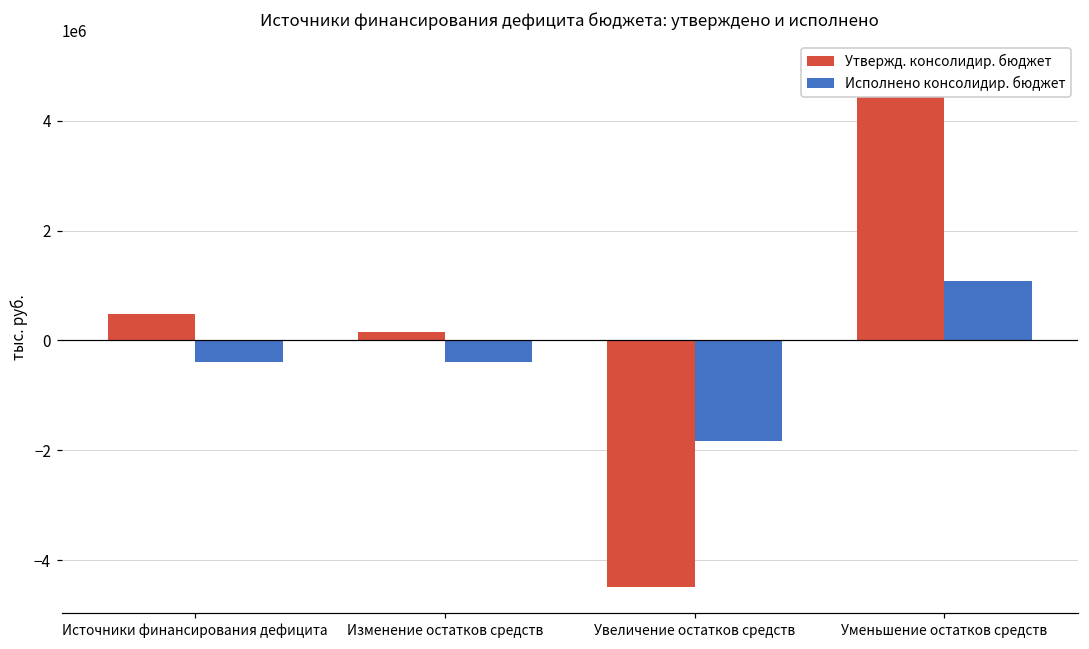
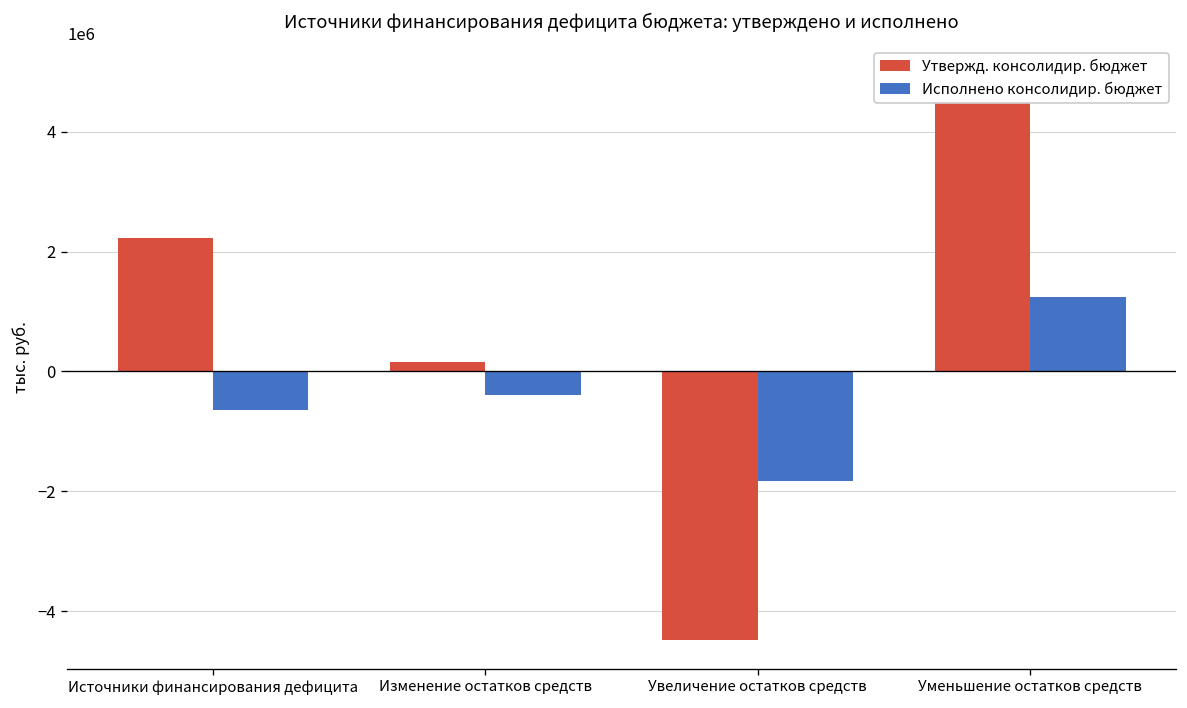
Утвержд. консолидир. бюджет, Источники финансирования дефицита: 500000 -> 2200000
Исполнено консолидир. бюджет, Источники финансирования дефицита: -400000 -> -600000
Исполнено консолидир. бюджет, Уменьшение остатков средств: 1100000 -> 1200000
